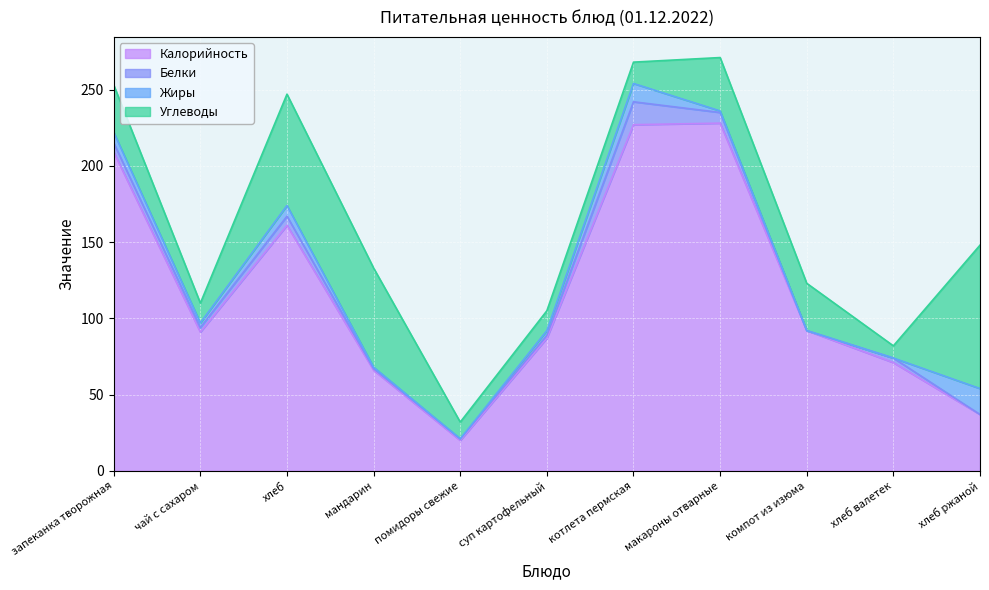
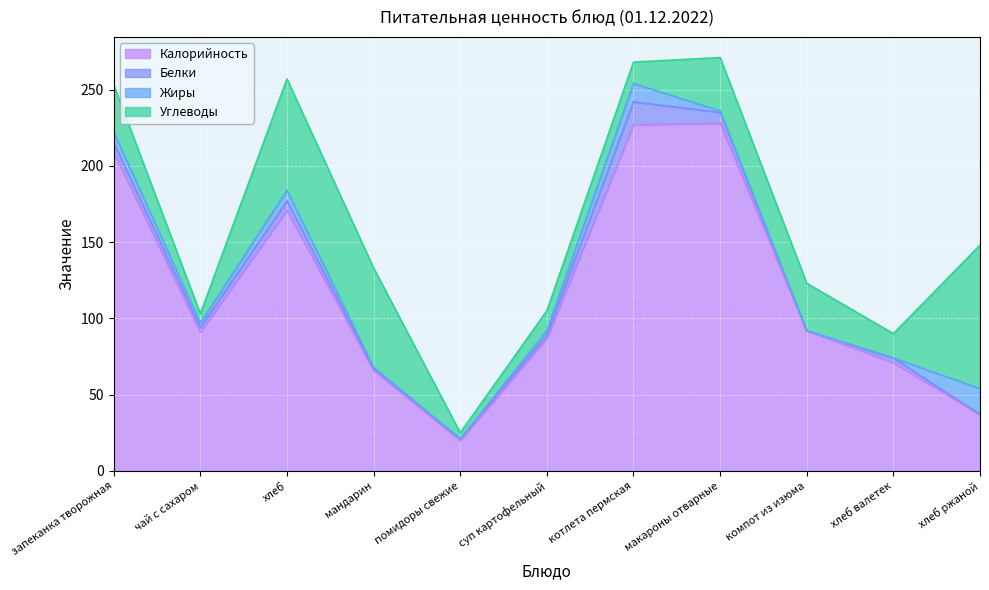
Углеводы, чай с сахаром: 13 -> 6
Калорийность, хлеб: 161 -> 171
Углеводы, помидоры свежие: 11 -> 4
Углеводы, хлеб валетек: 8 -> 16
